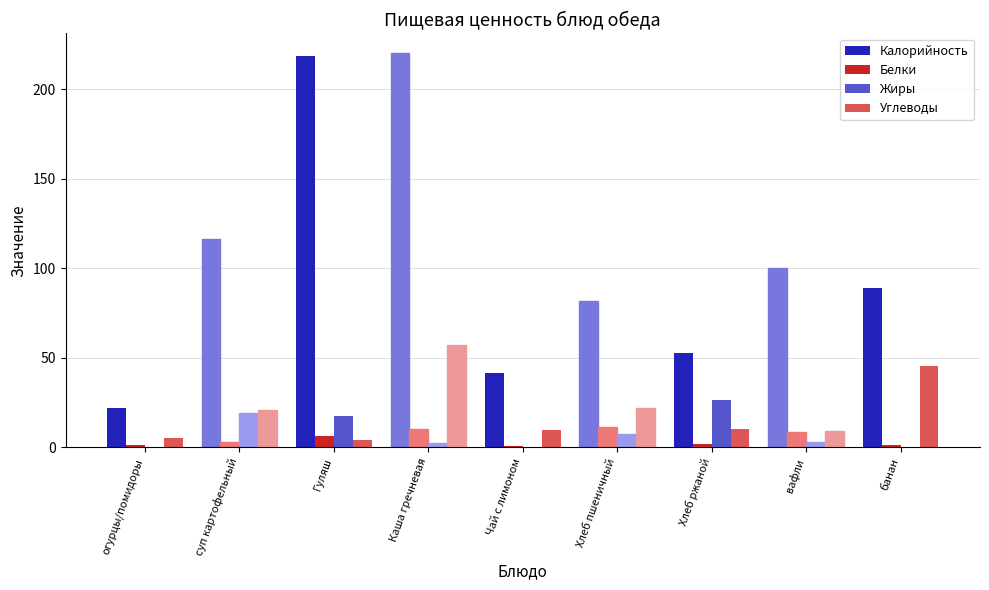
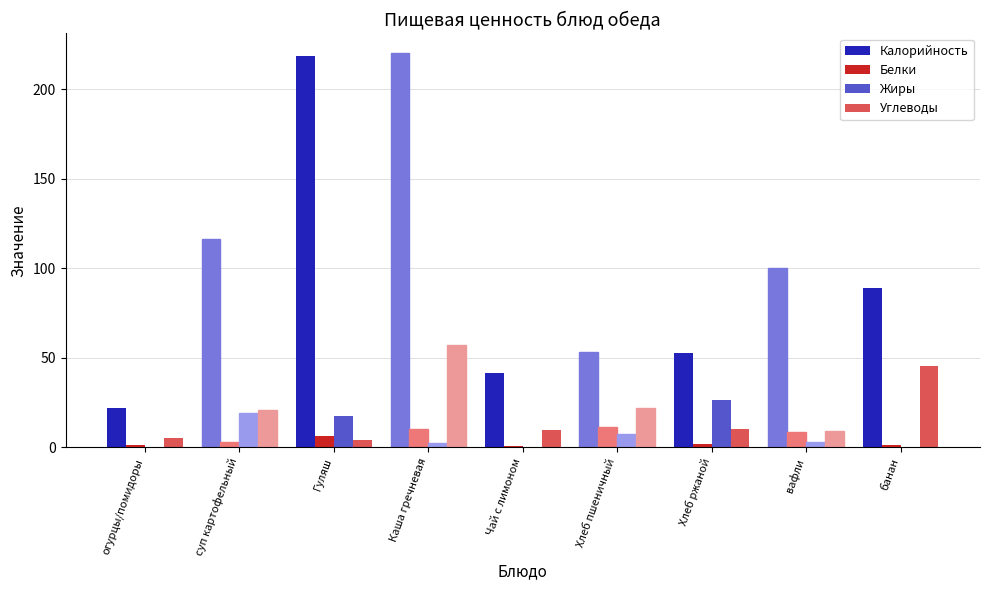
Калорийность, Хлеб пшеничный: 82 -> 53
